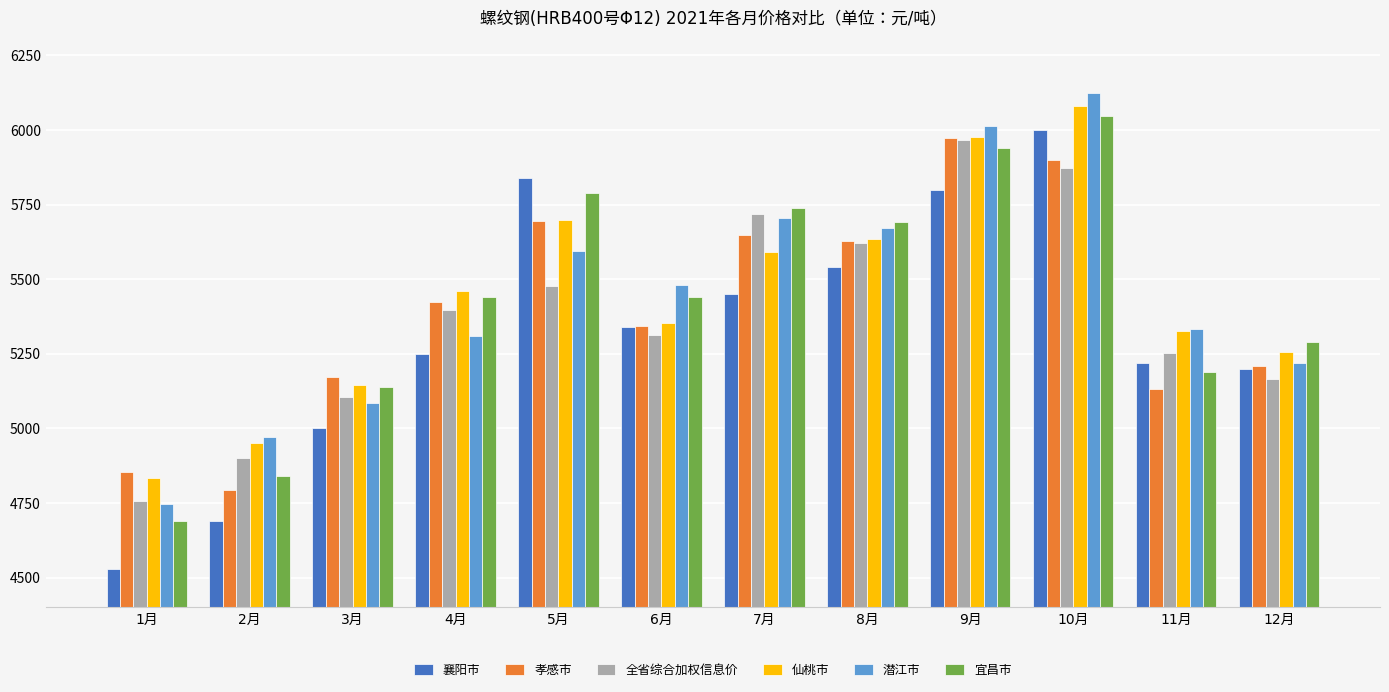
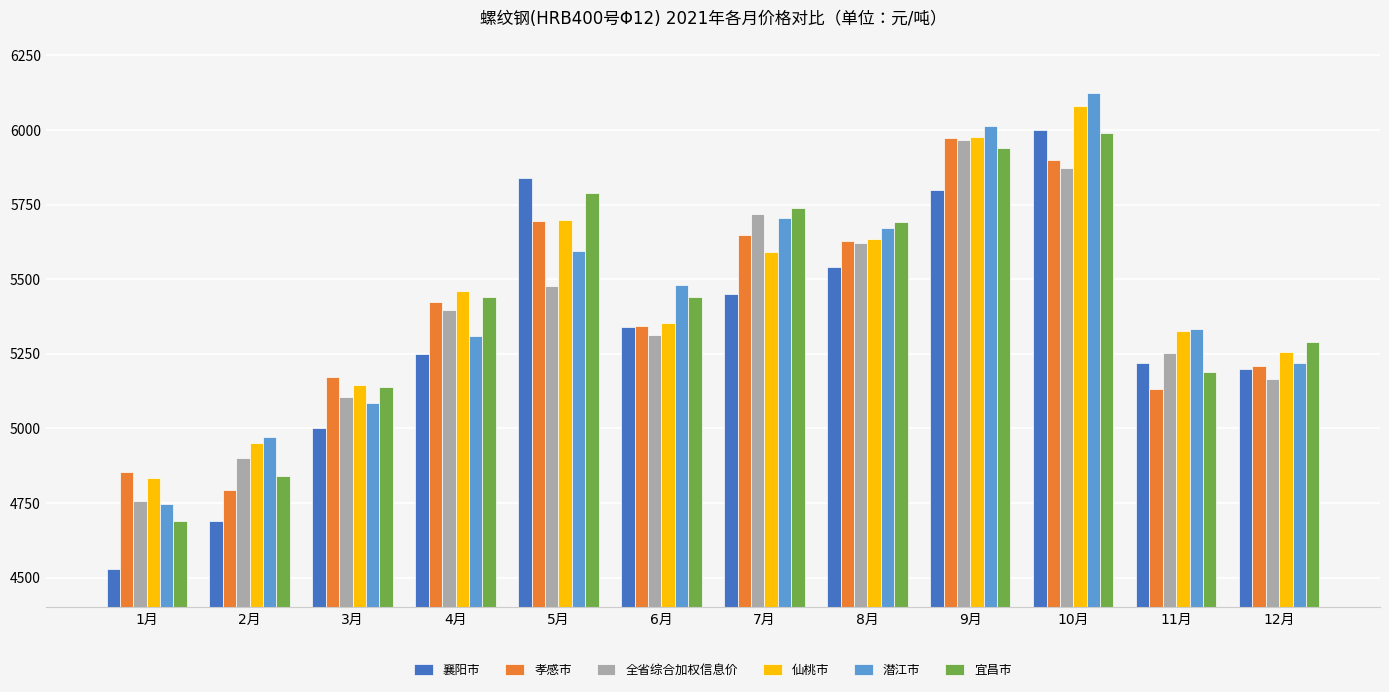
宜昌市, 10月: 6050 -> 5990
